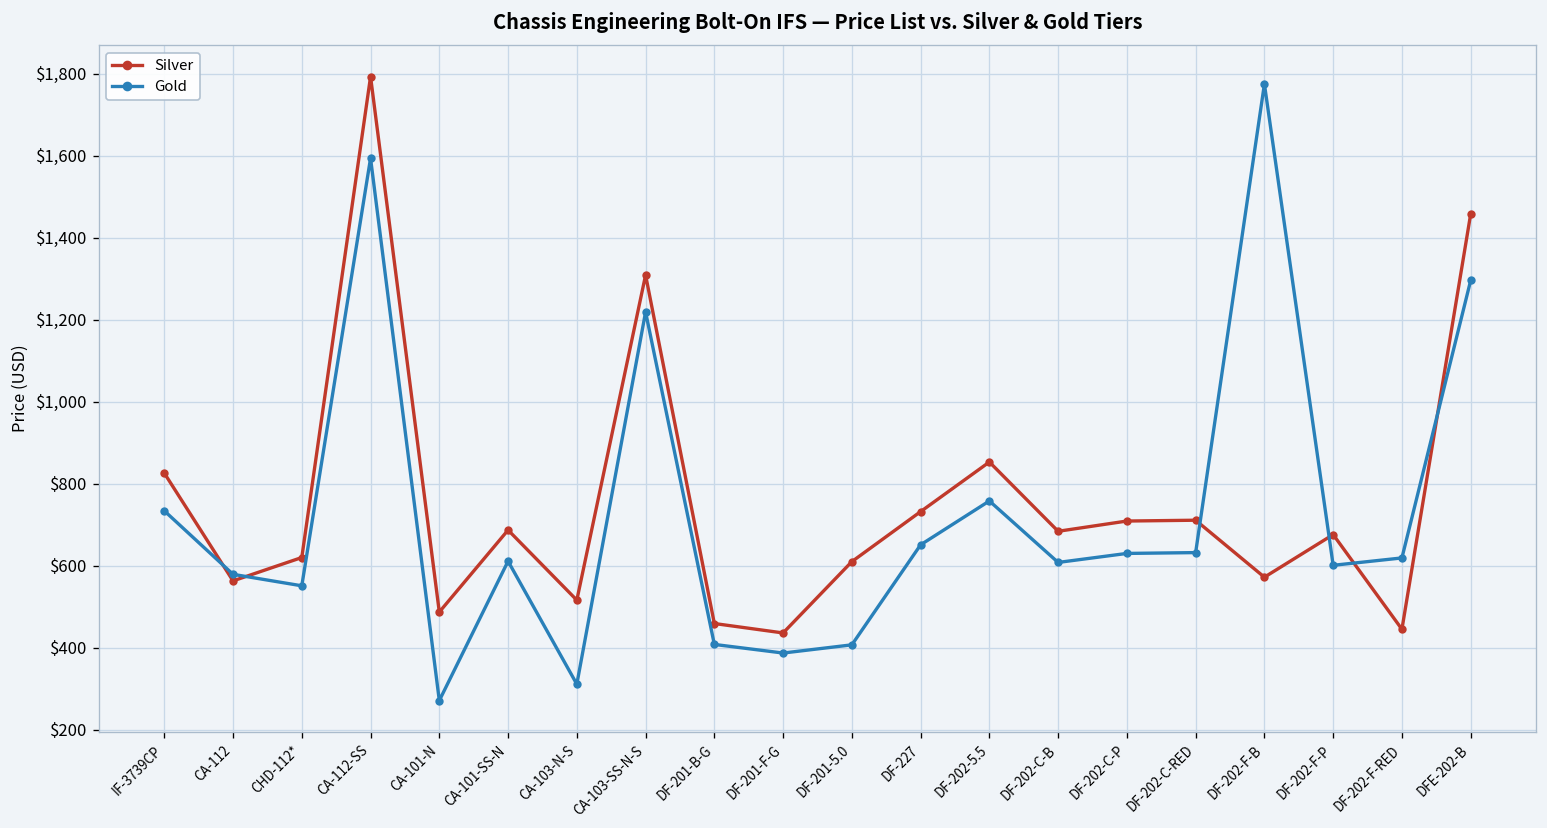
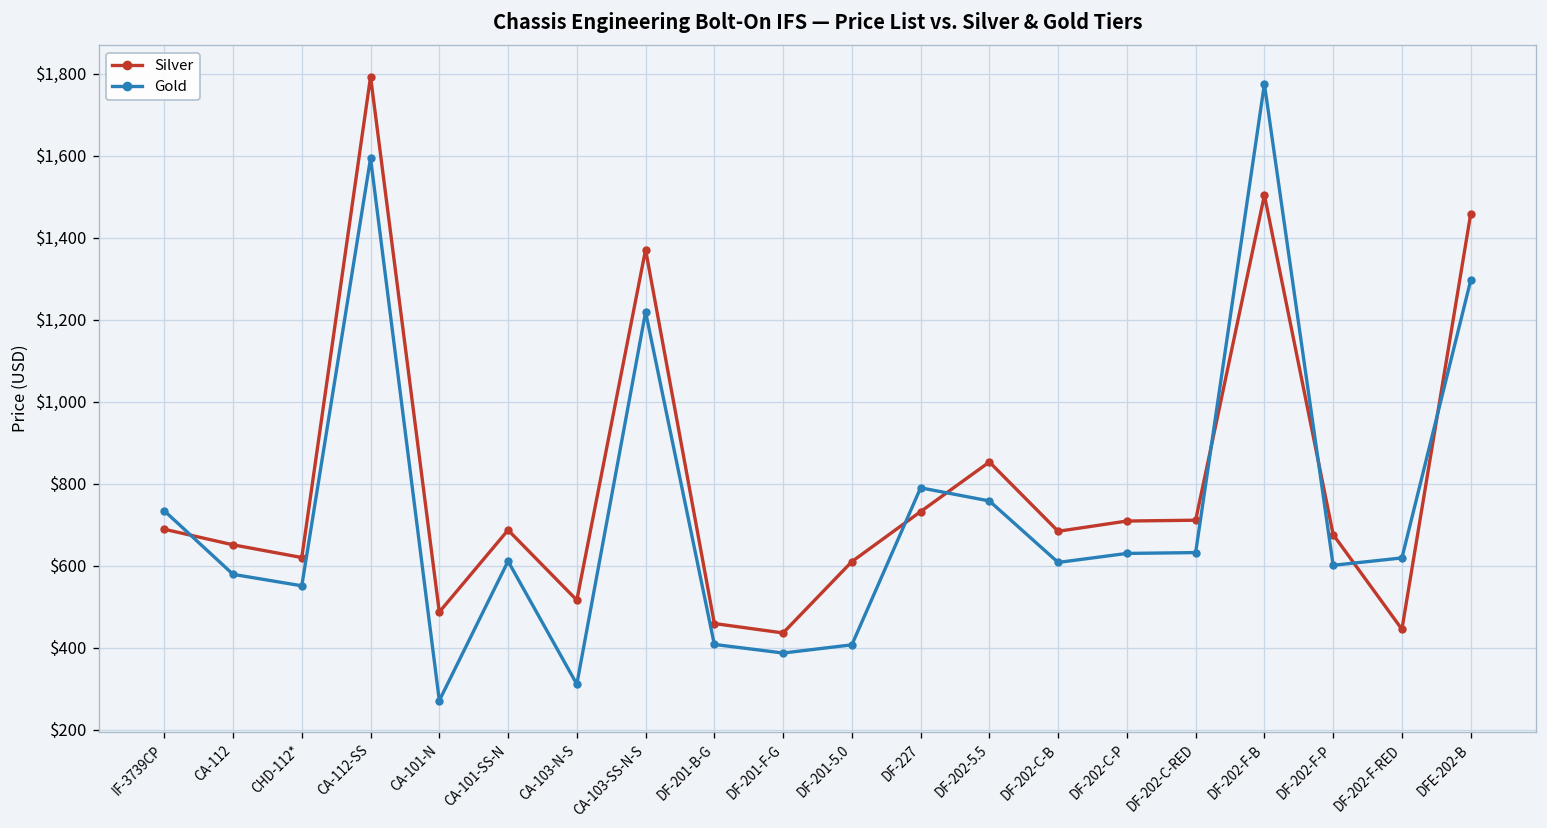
Silver, IF-3739CP: $830 -> $690
Silver, CA-112: $560 -> $650
Silver, CA-103-SS-N-S: $1,310 -> $1,370
Gold, DF-227: $650 -> $790
Silver, DF-202-F-B: $570 -> $1,500
